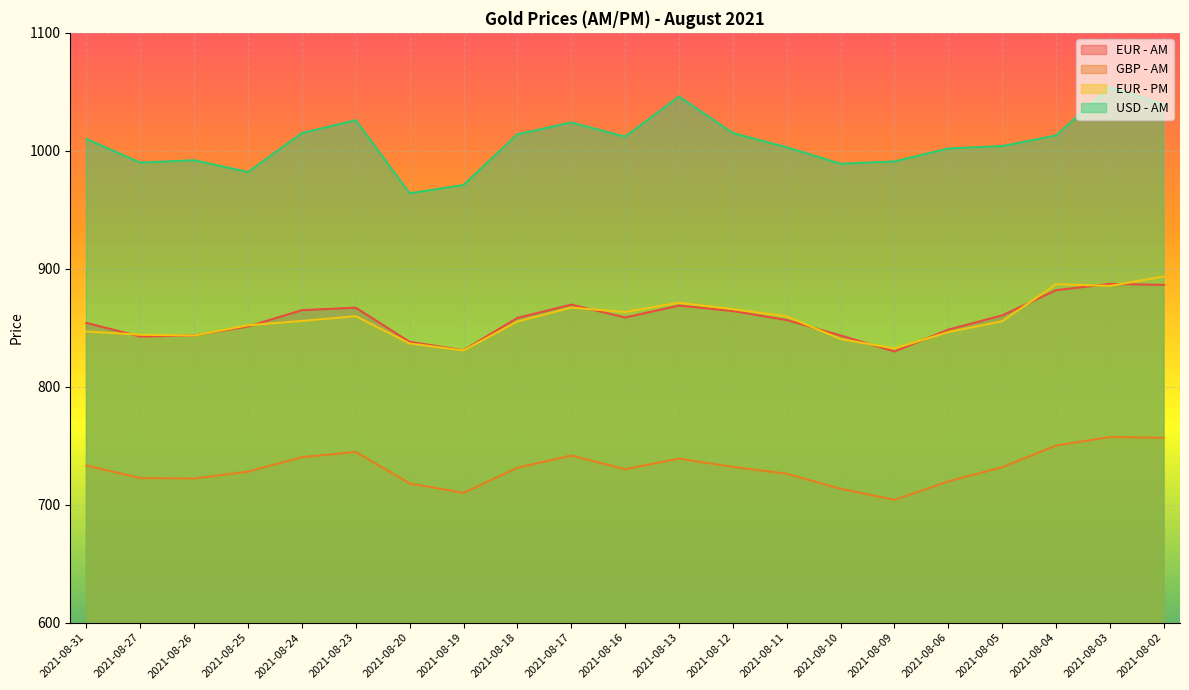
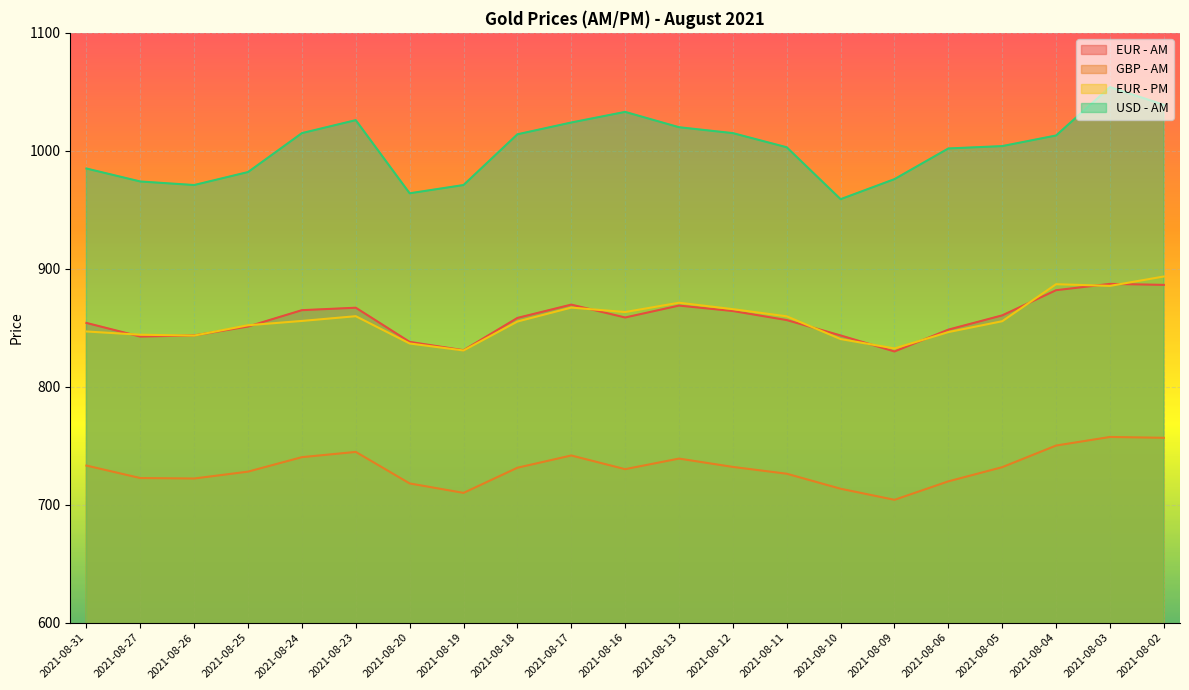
USD - AM, 2021-08-31: 1010 -> 985
USD - AM, 2021-08-27: 990 -> 974
USD - AM, 2021-08-26: 992 -> 971
USD - AM, 2021-08-16: 1012 -> 1033
USD - AM, 2021-08-13: 1046 -> 1020
USD - AM, 2021-08-10: 989 -> 959
USD - AM, 2021-08-09: 991 -> 976
